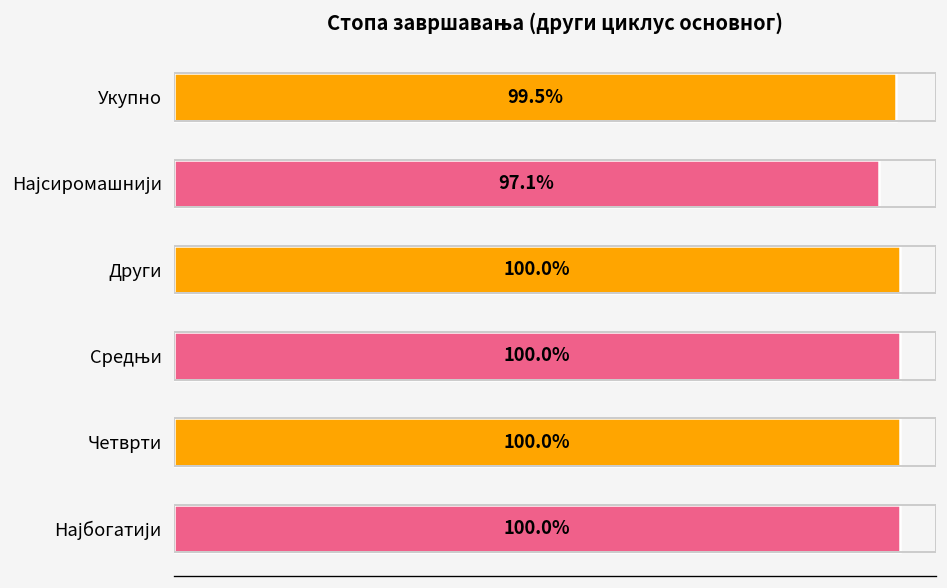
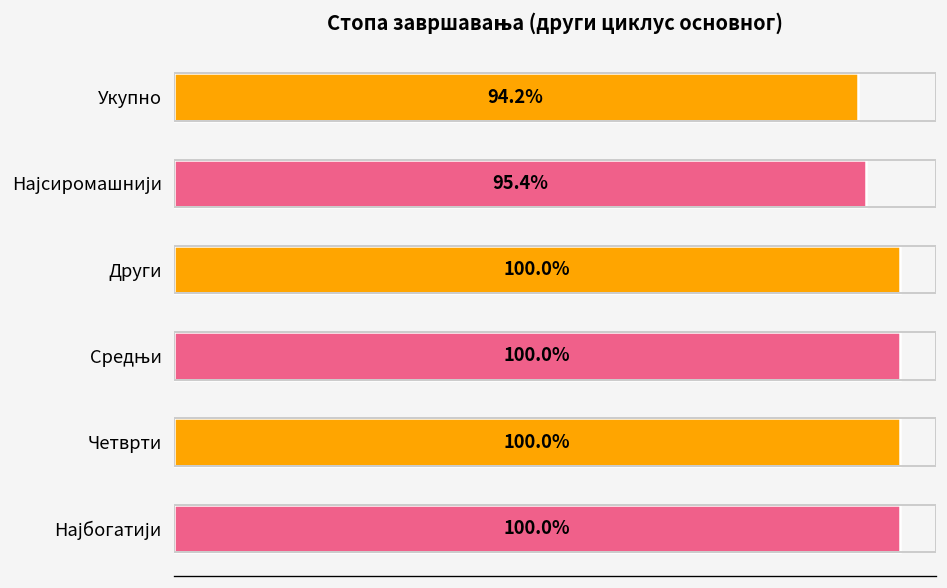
Укупно: 99.5% -> 94.2%
Најсиромашнији: 97.1% -> 95.4%
